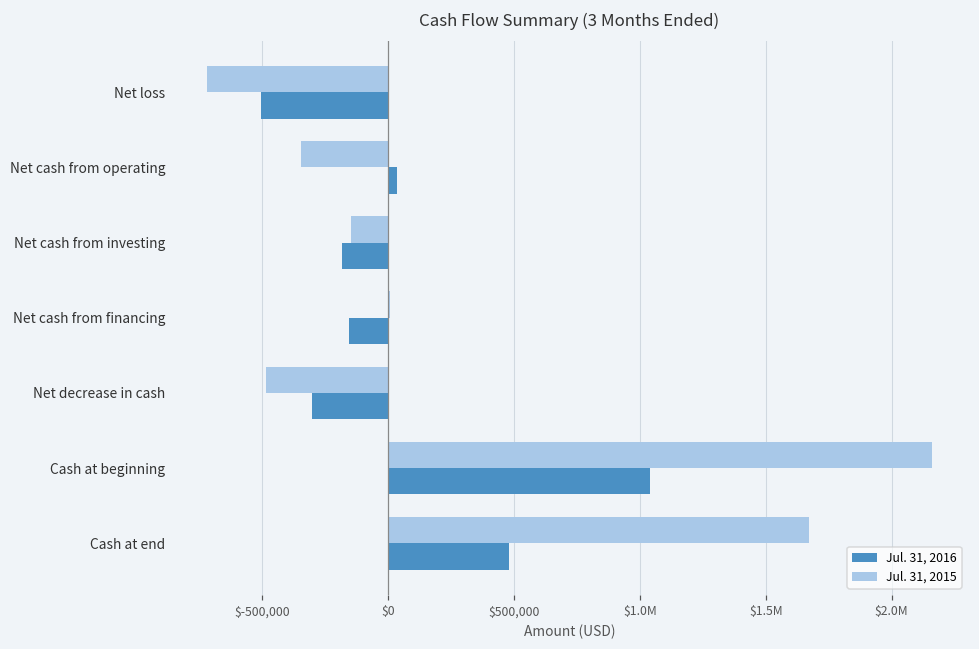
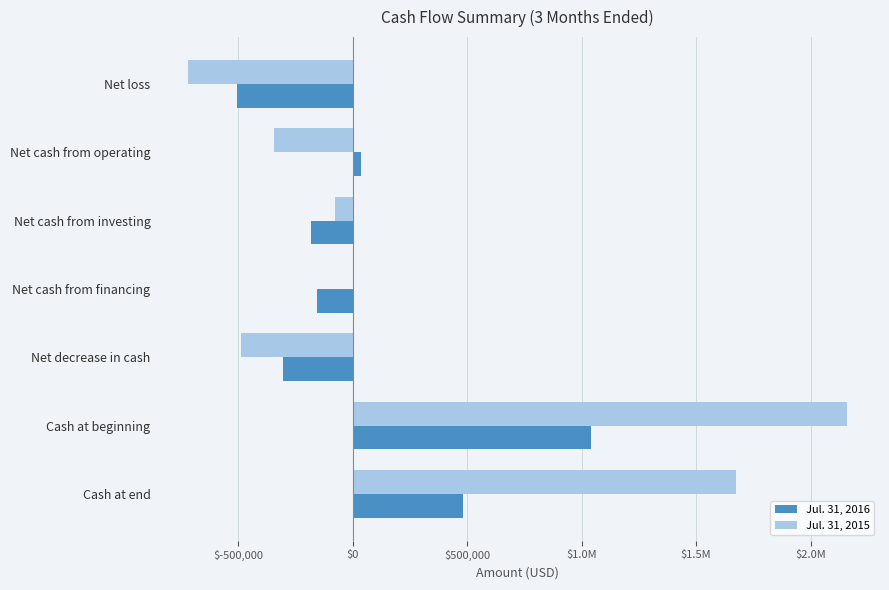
Jul. 31, 2015, Net cash from investing: $-150,000 -> $-80,000
